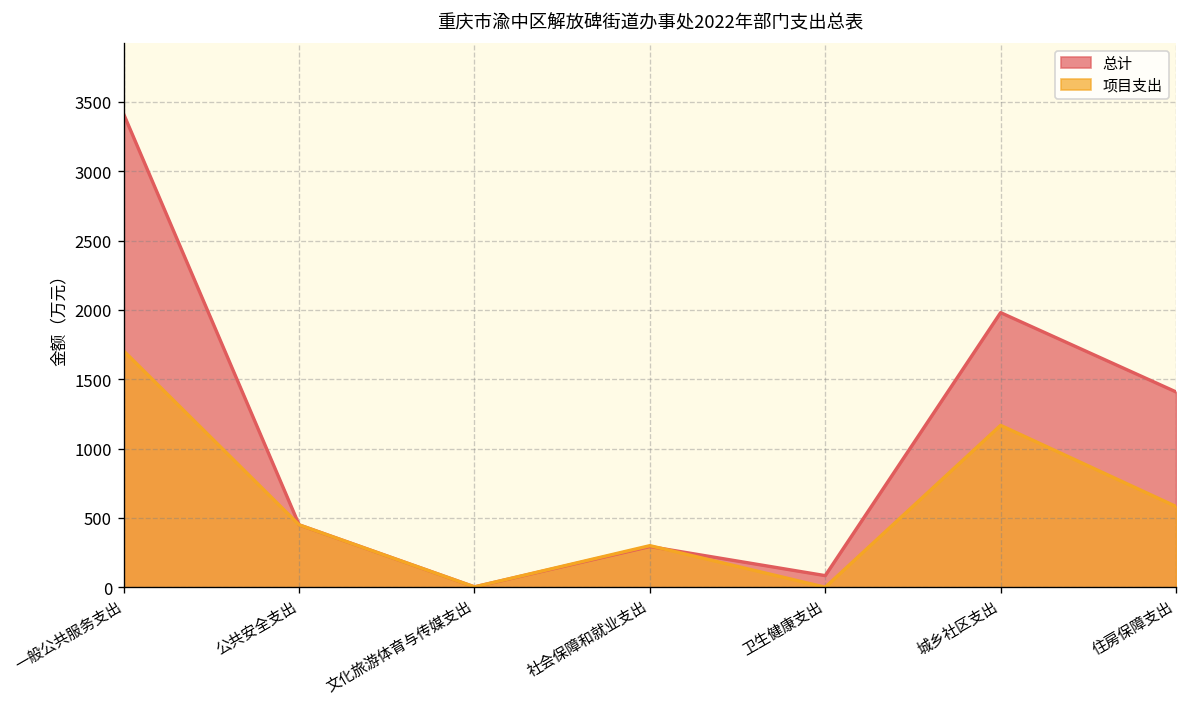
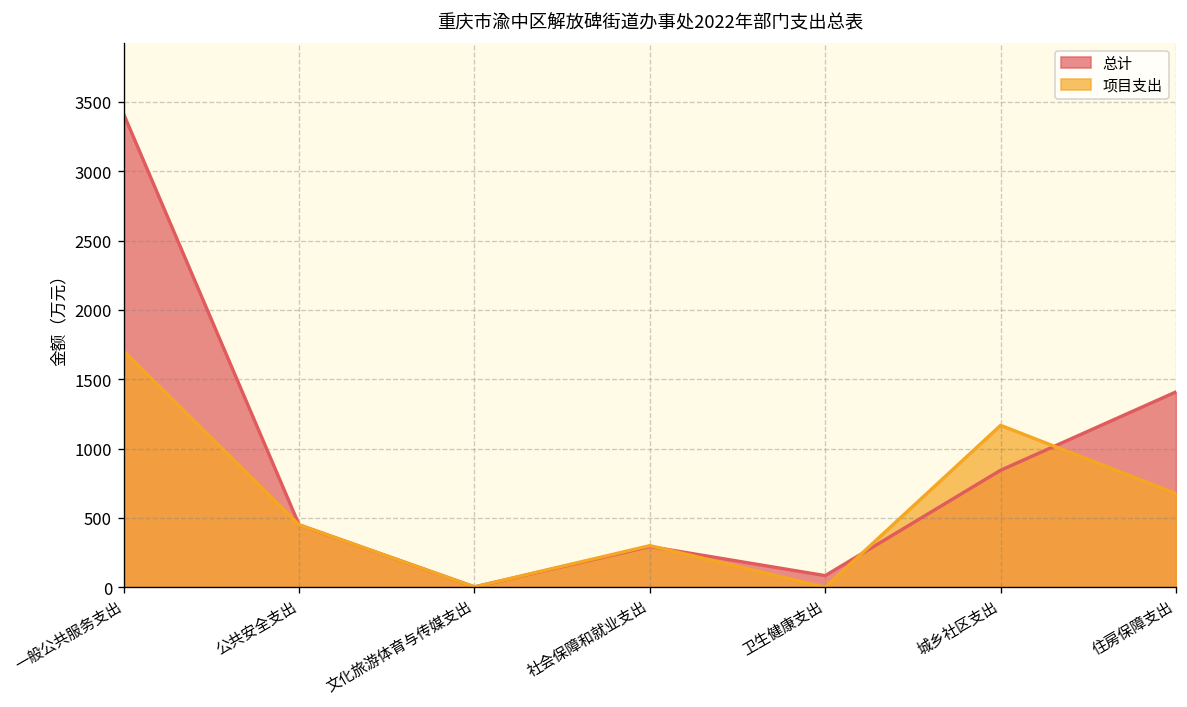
总计, 城乡社区支出: 1980 -> 840
项目支出, 住房保障支出: 580 -> 680
